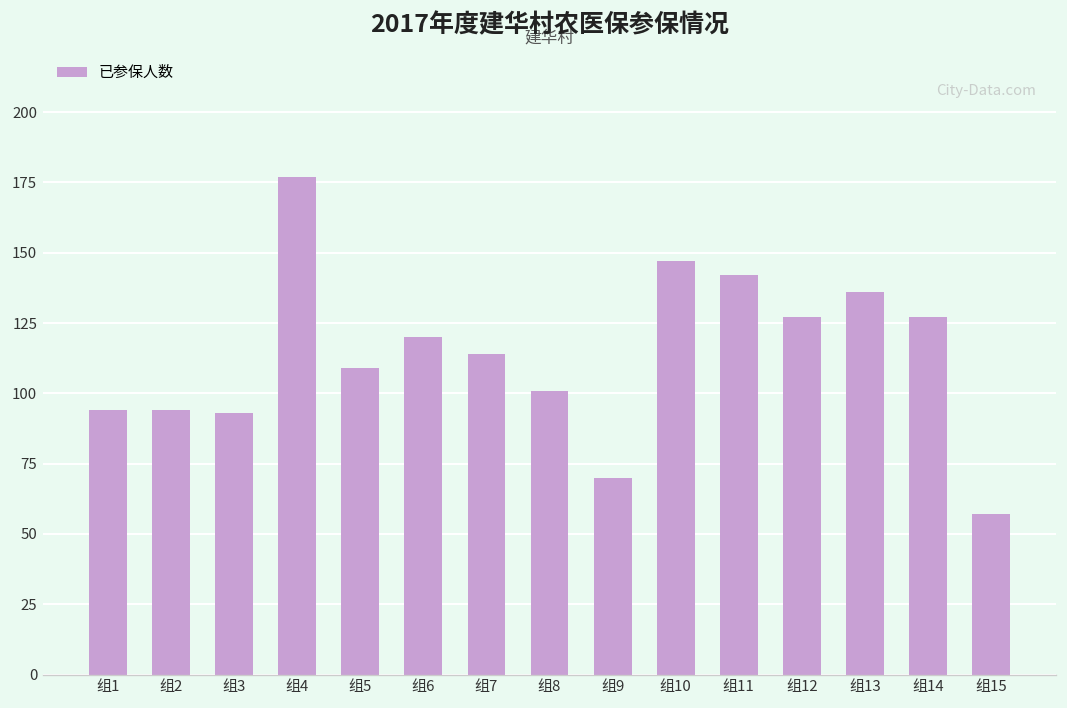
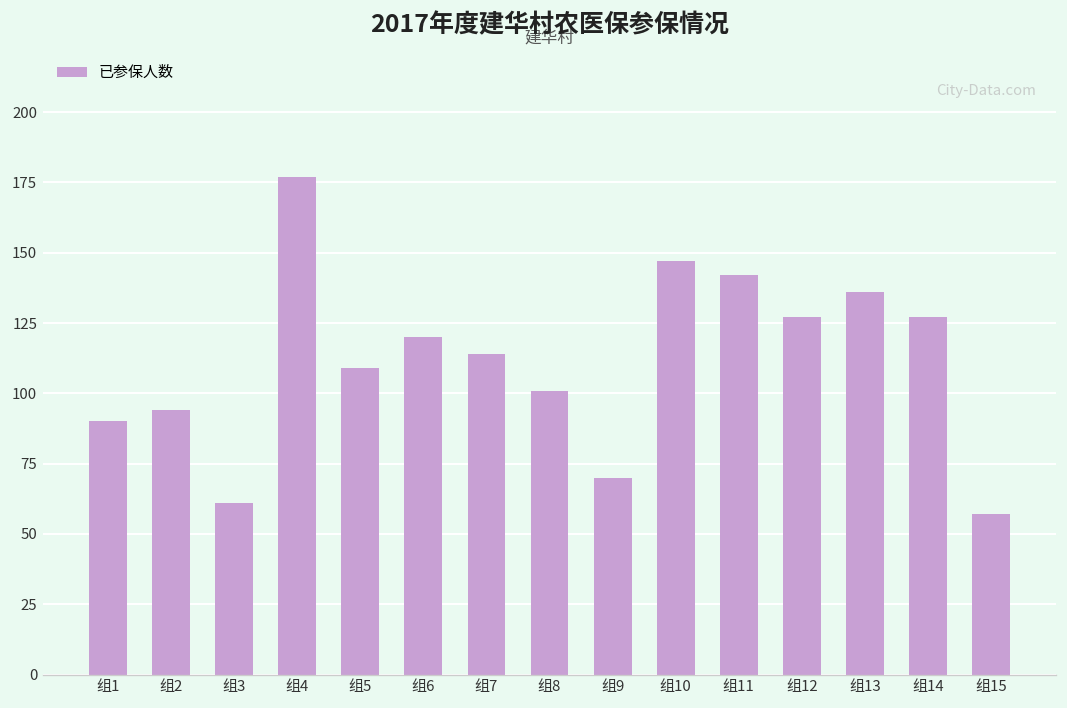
组1: 94 -> 90
组3: 93 -> 61
